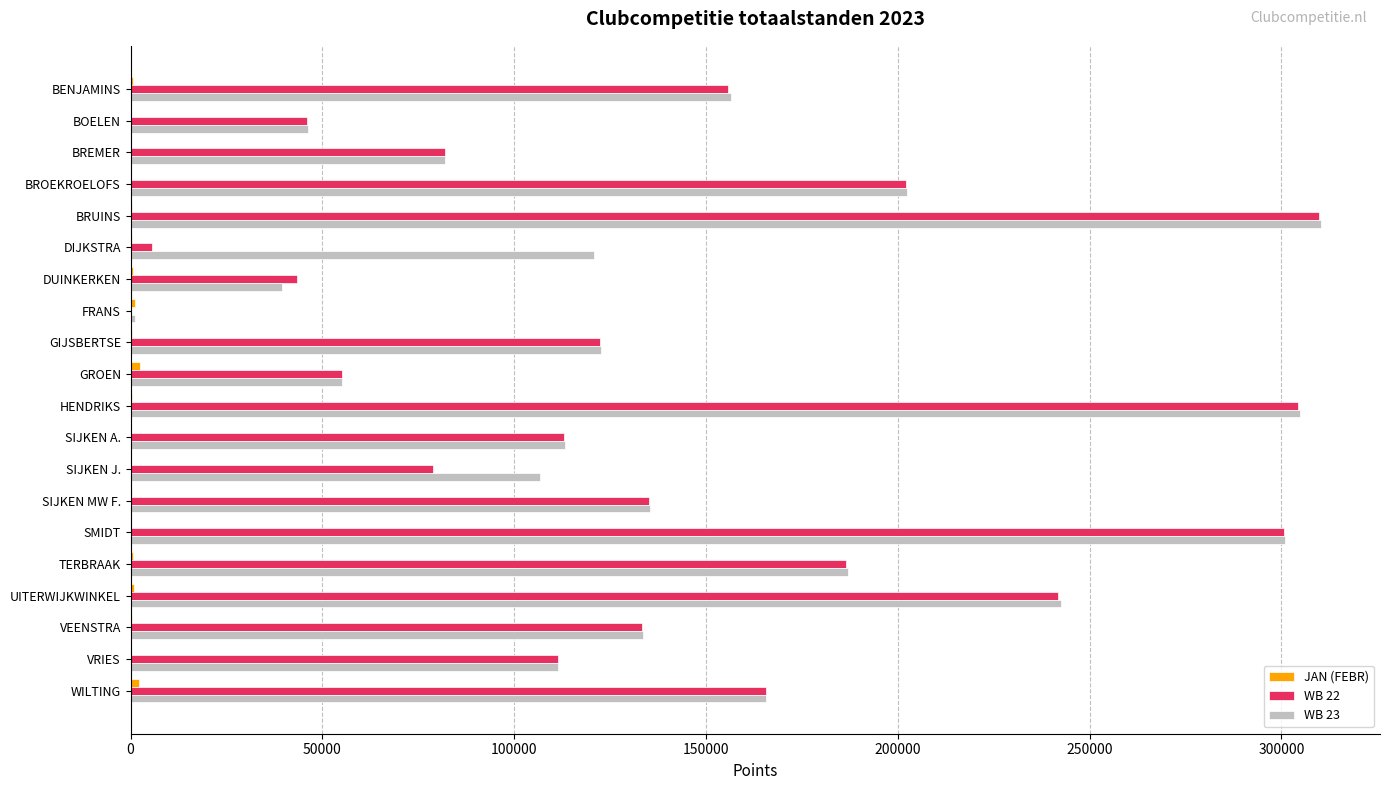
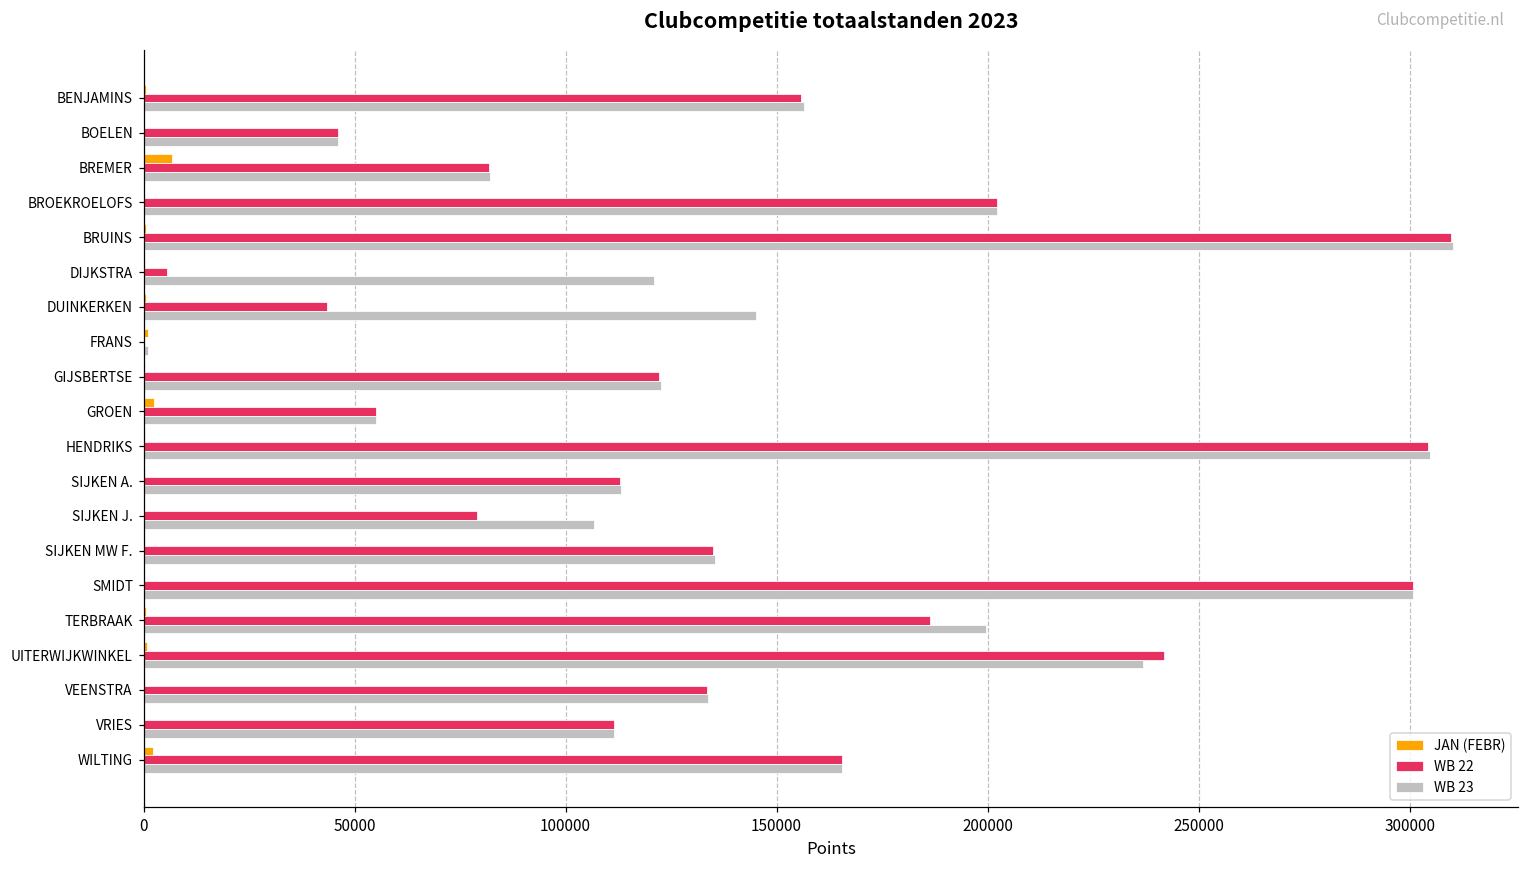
JAN (FEBR), BREMER: 0 -> 7000
WB 23, DUINKERKEN: 40000 -> 145000
WB 23, TERBRAAK: 187000 -> 200000
WB 23, UITERWIJKWINKEL: 243000 -> 237000
